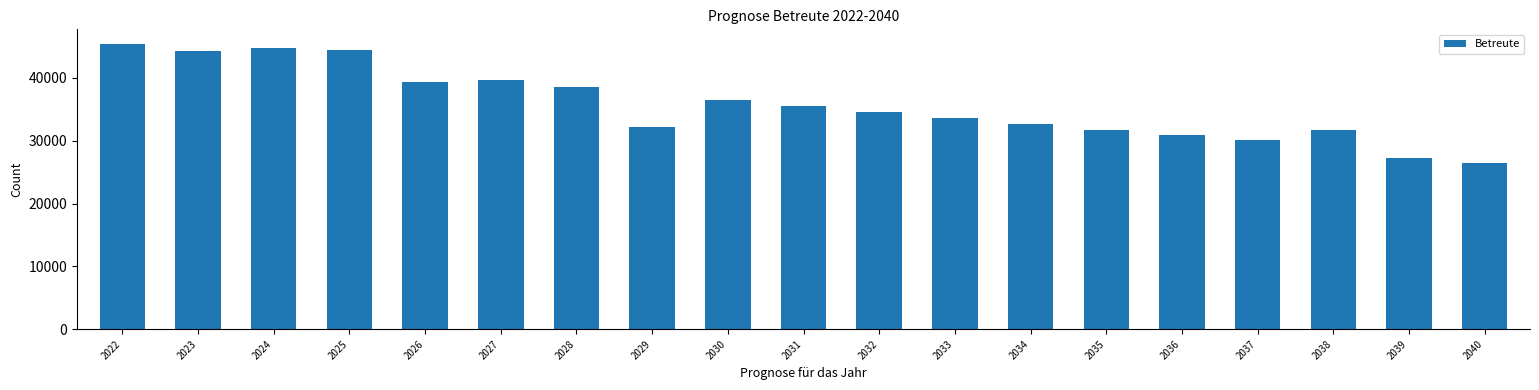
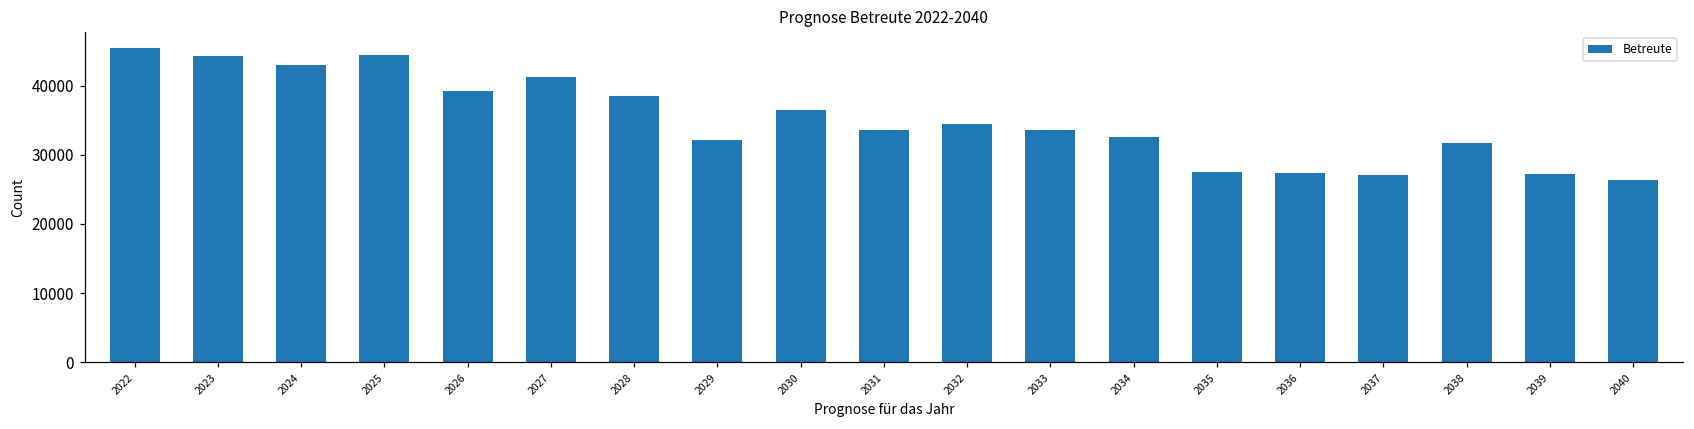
2024: 45000 -> 43000
2027: 40000 -> 41000
2031: 35000 -> 34000
2035: 32000 -> 27000
2036: 31000 -> 27000
2037: 30000 -> 27000
